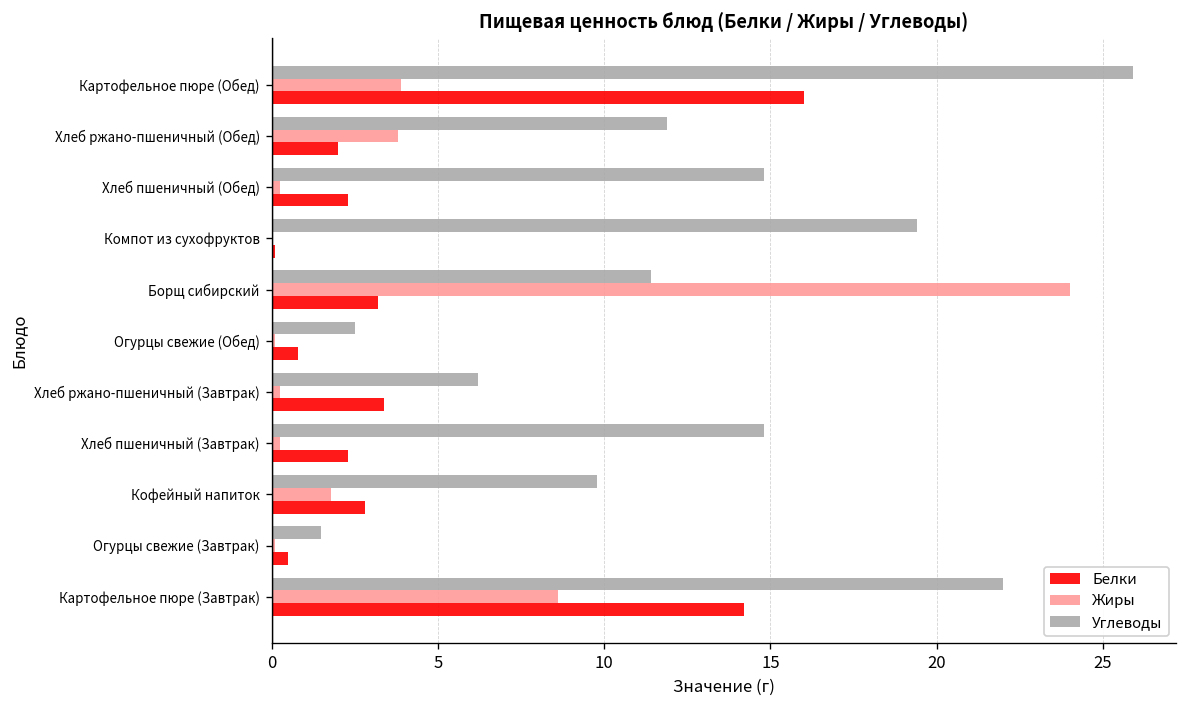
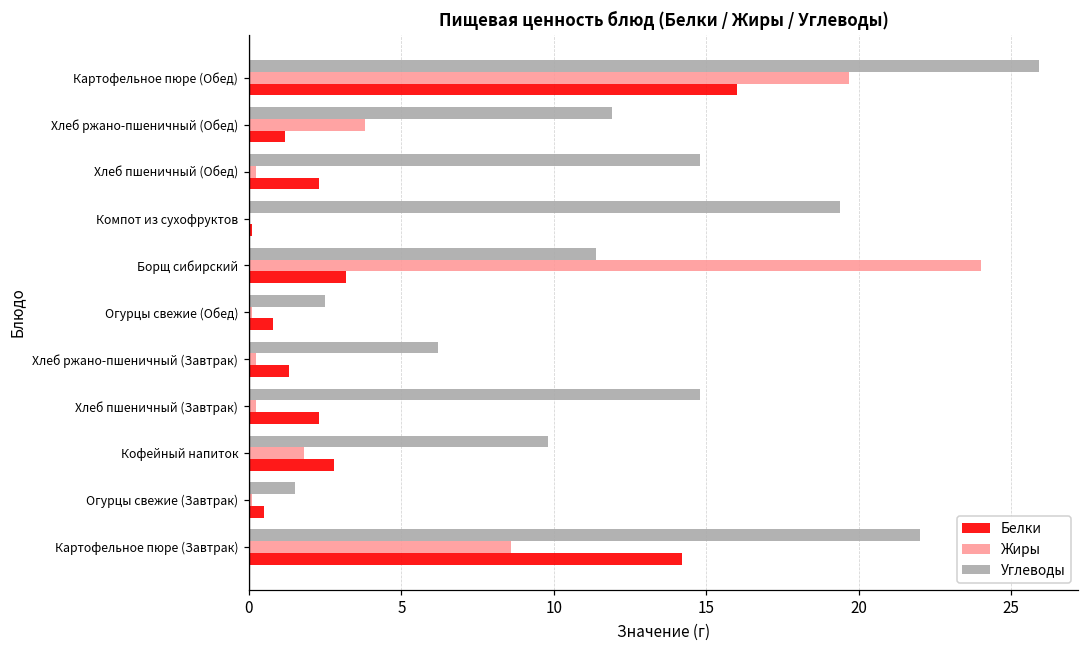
Жиры, Картофельное пюре (Обед): 3.9 -> 19.7
Белки, Хлеб ржано-пшеничный (Обед): 2.0 -> 1.2
Белки, Хлеб ржано-пшеничный (Завтрак): 3.4 -> 1.3
